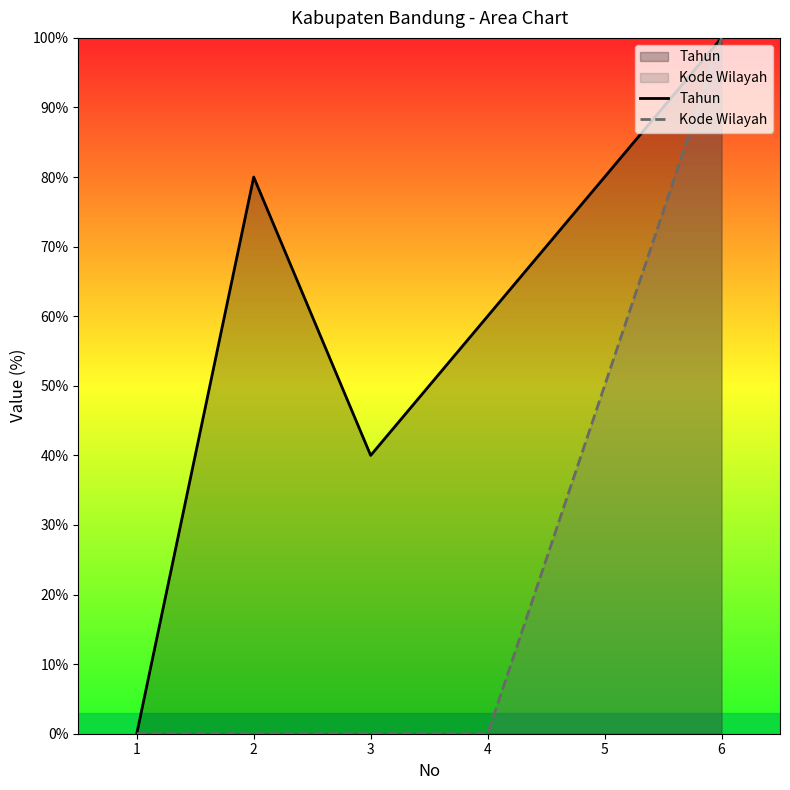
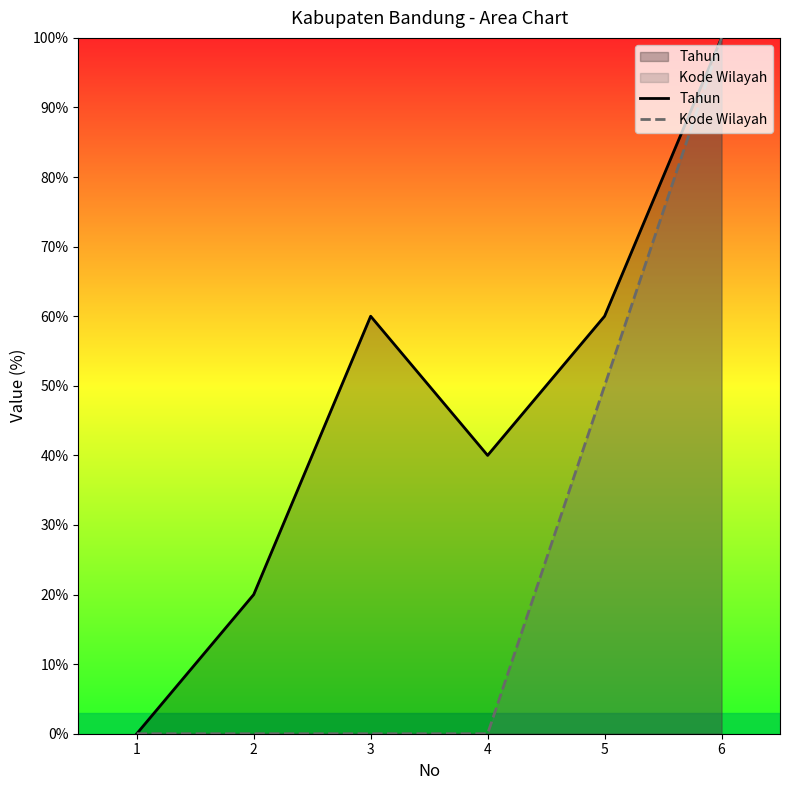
Tahun, 2: 80% -> 20%
Tahun, 3: 40% -> 60%
Tahun, 4: 60% -> 40%
Tahun, 5: 80% -> 60%
